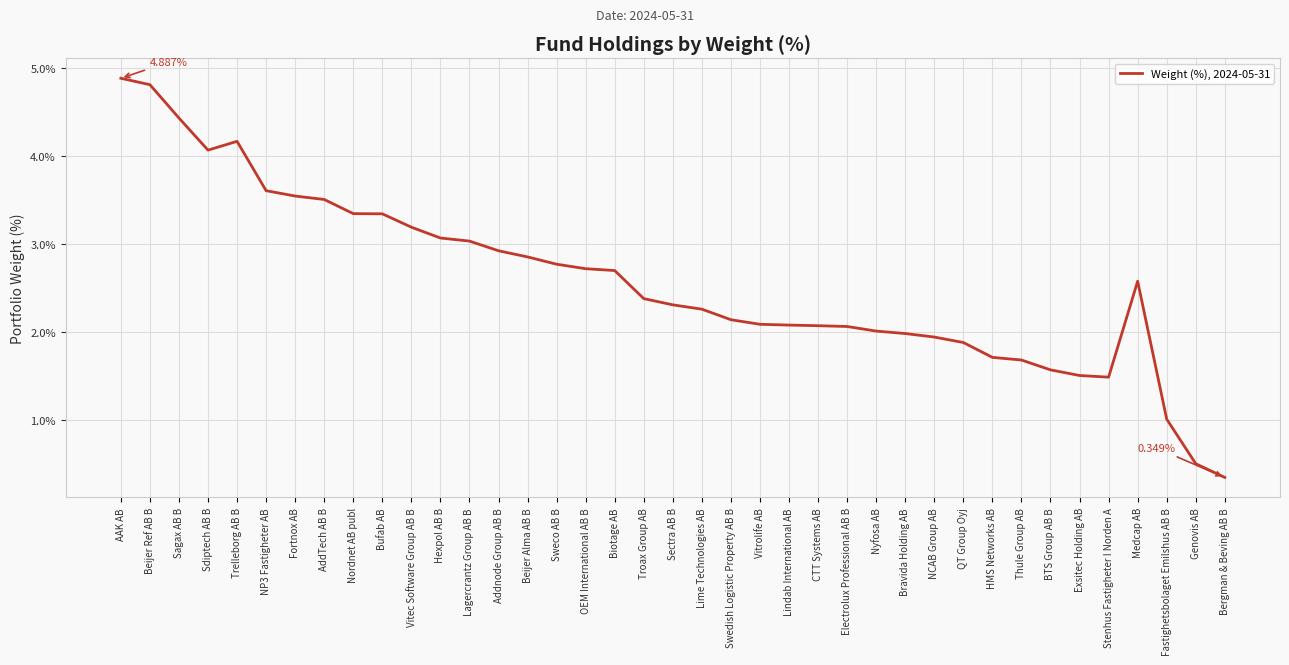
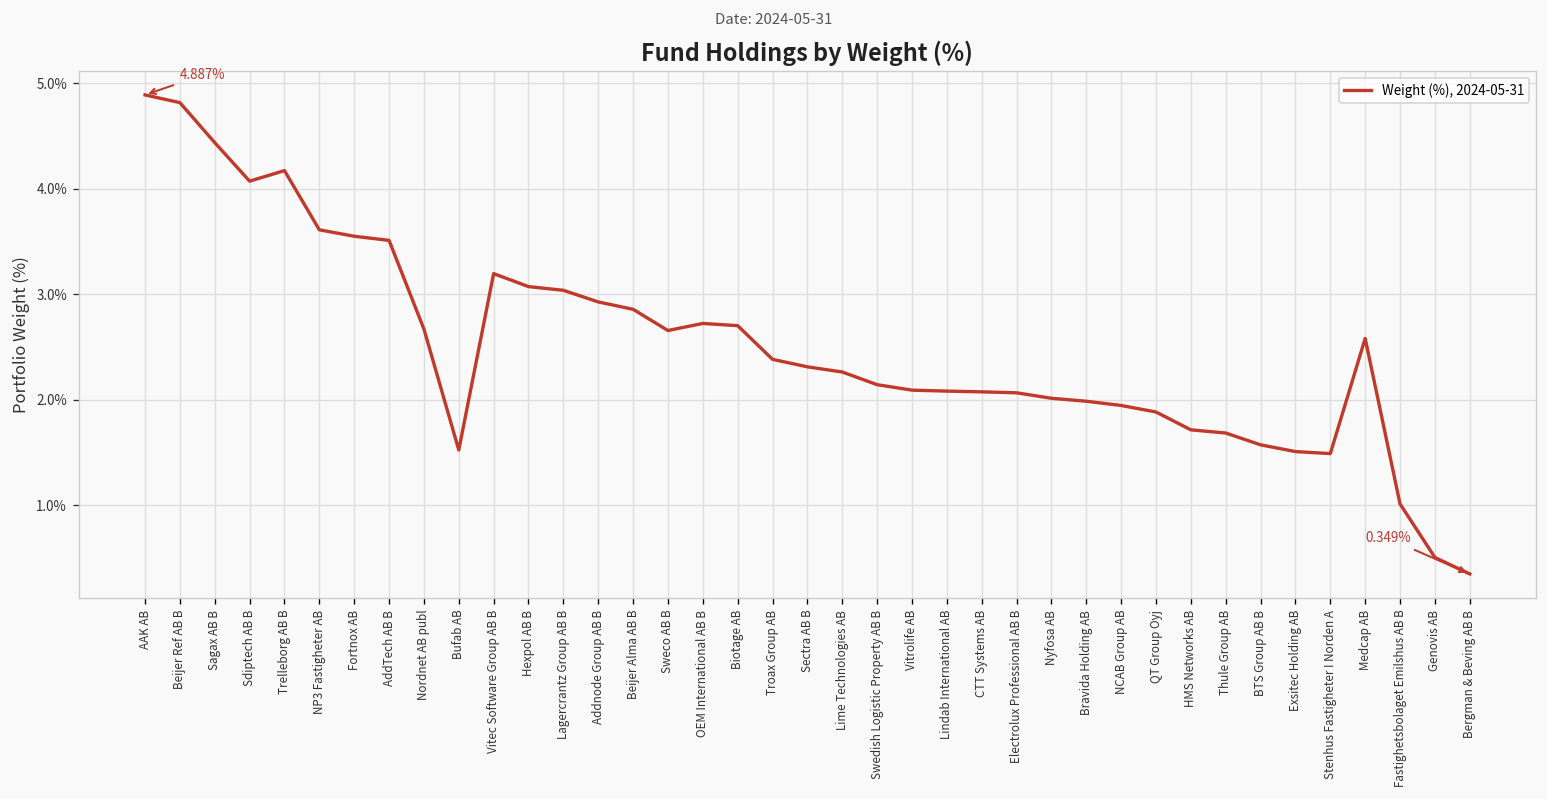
Nordnet AB publ: 3.3% -> 2.7%
Bufab AB: 3.3% -> 1.5%
Sweco AB B: 2.8% -> 2.7%
